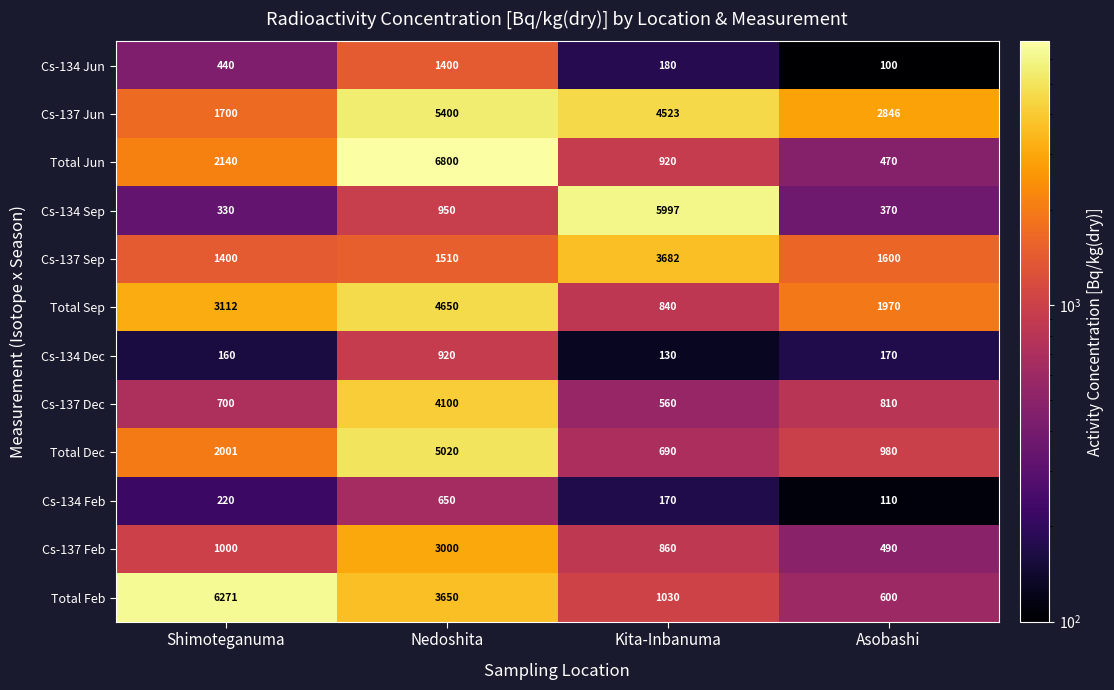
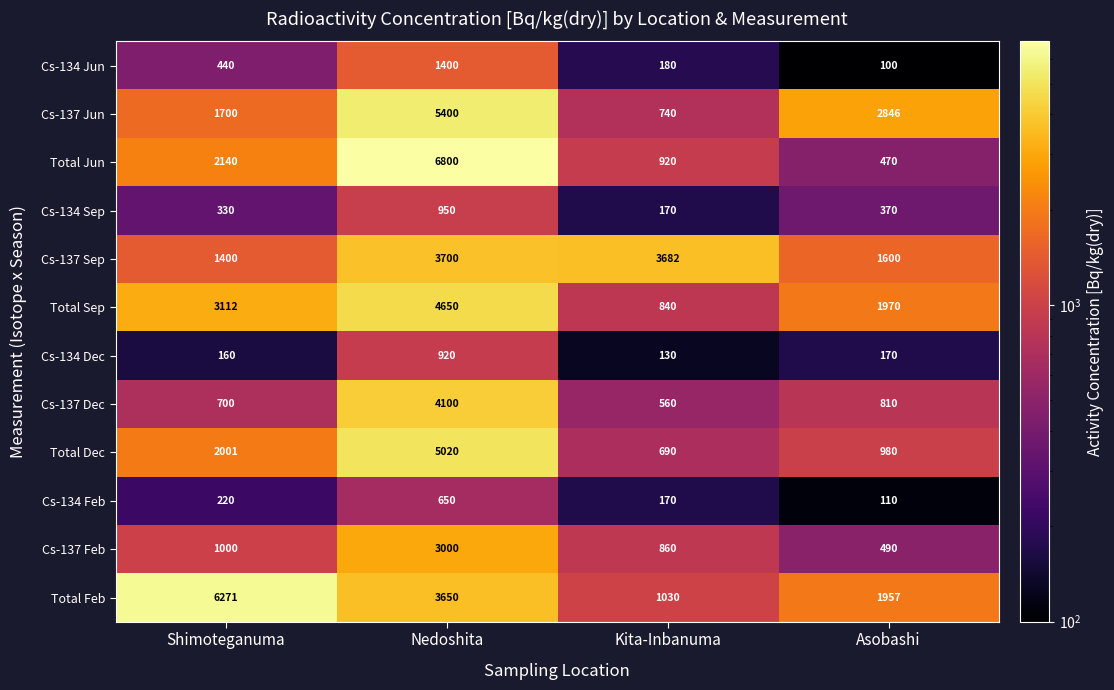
Cs-137 Jun, Kita-Inbanuma: 4523 -> 740
Cs-134 Sep, Kita-Inbanuma: 5997 -> 170
Cs-137 Sep, Nedoshita: 1510 -> 3700
Total Feb, Asobashi: 600 -> 1957
